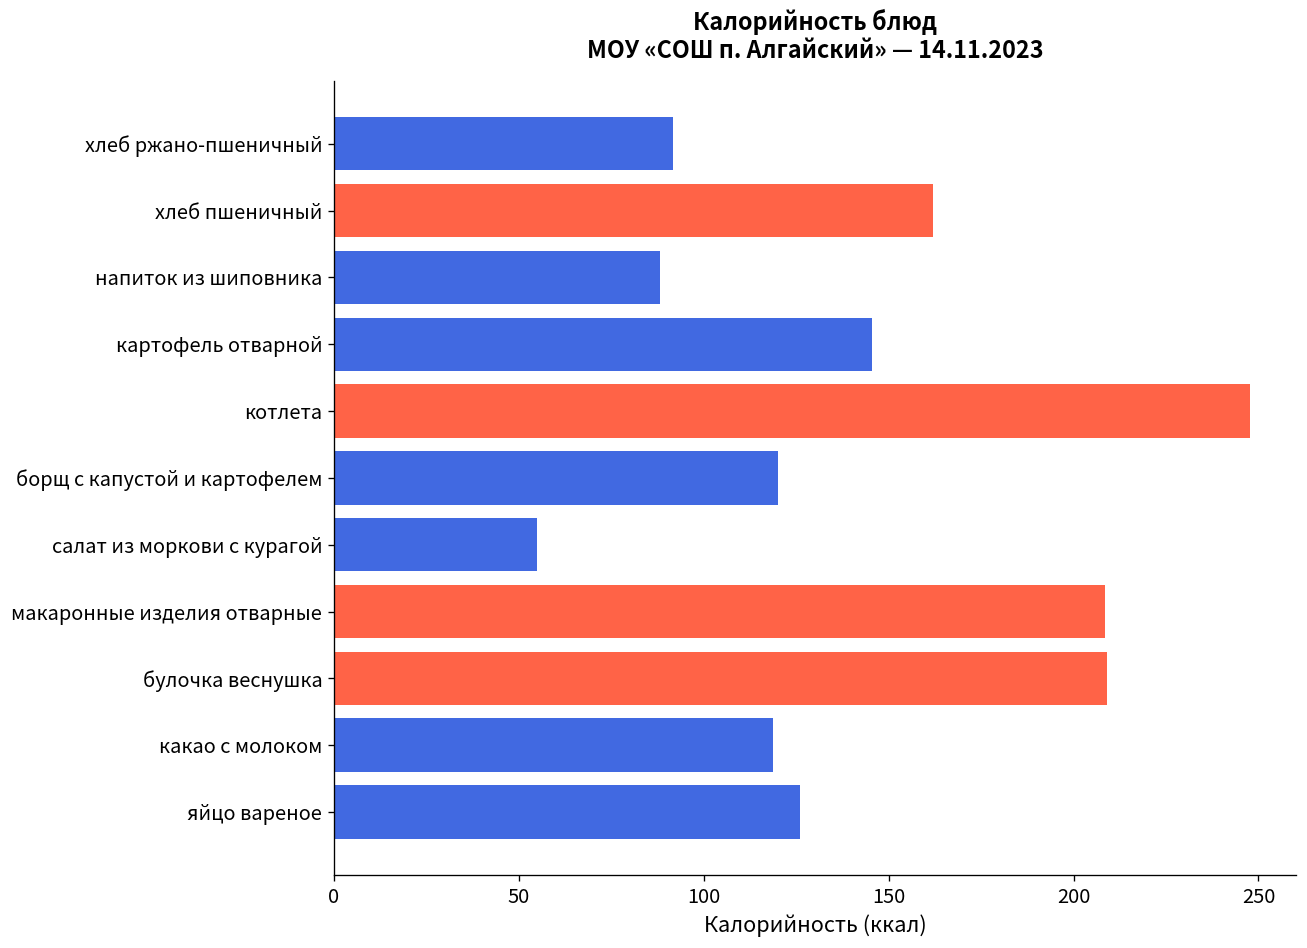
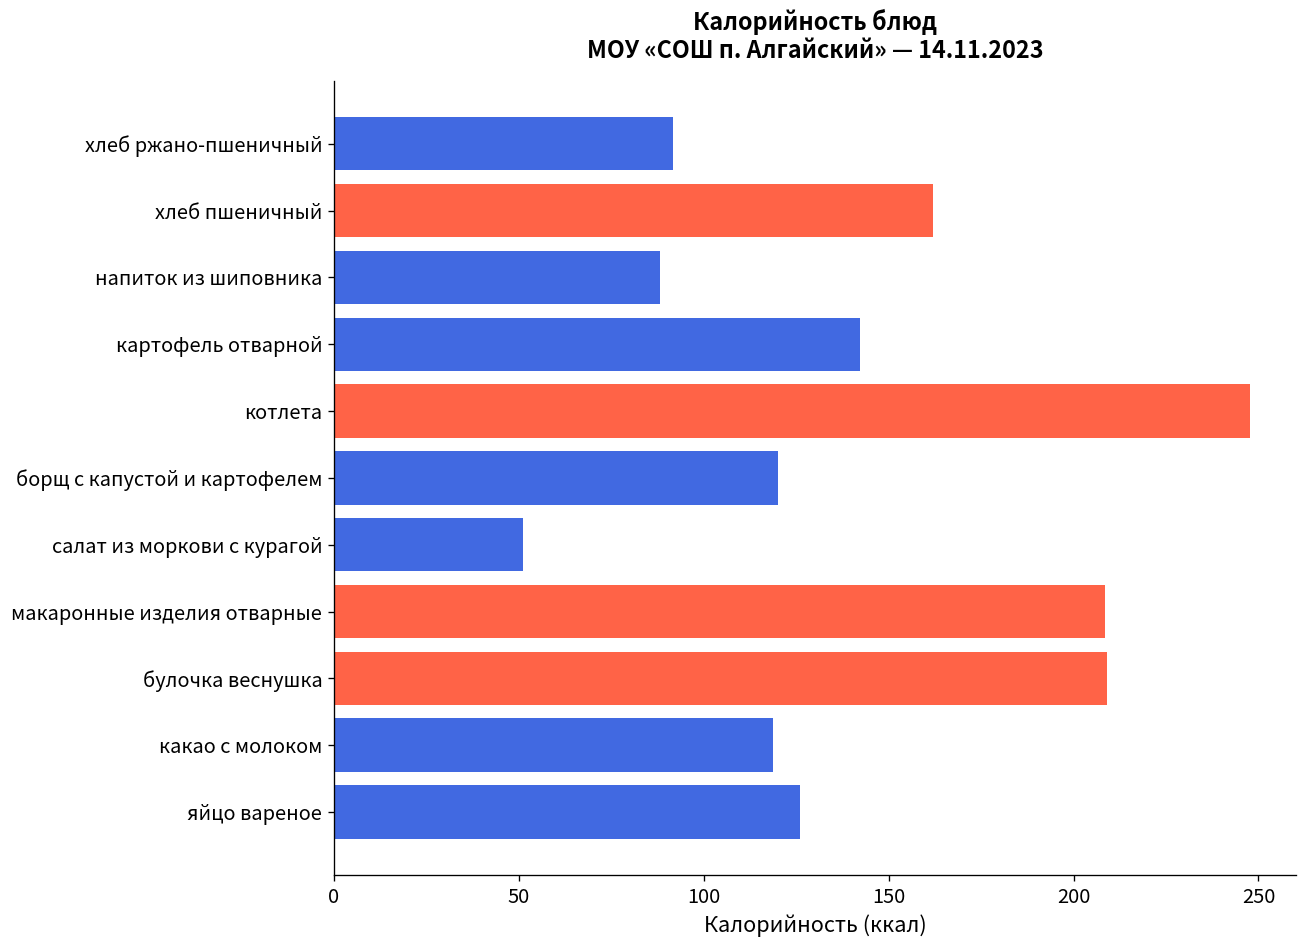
картофель отварной: 145 -> 142
салат из моркови с курагой: 55 -> 51
